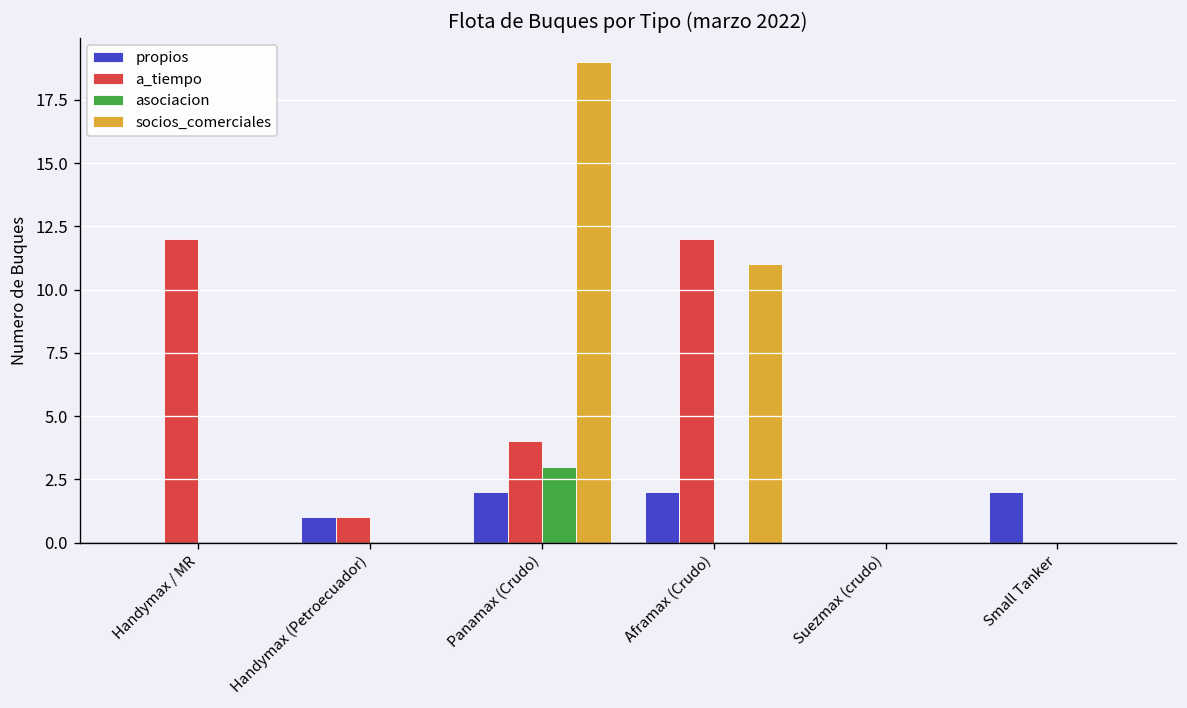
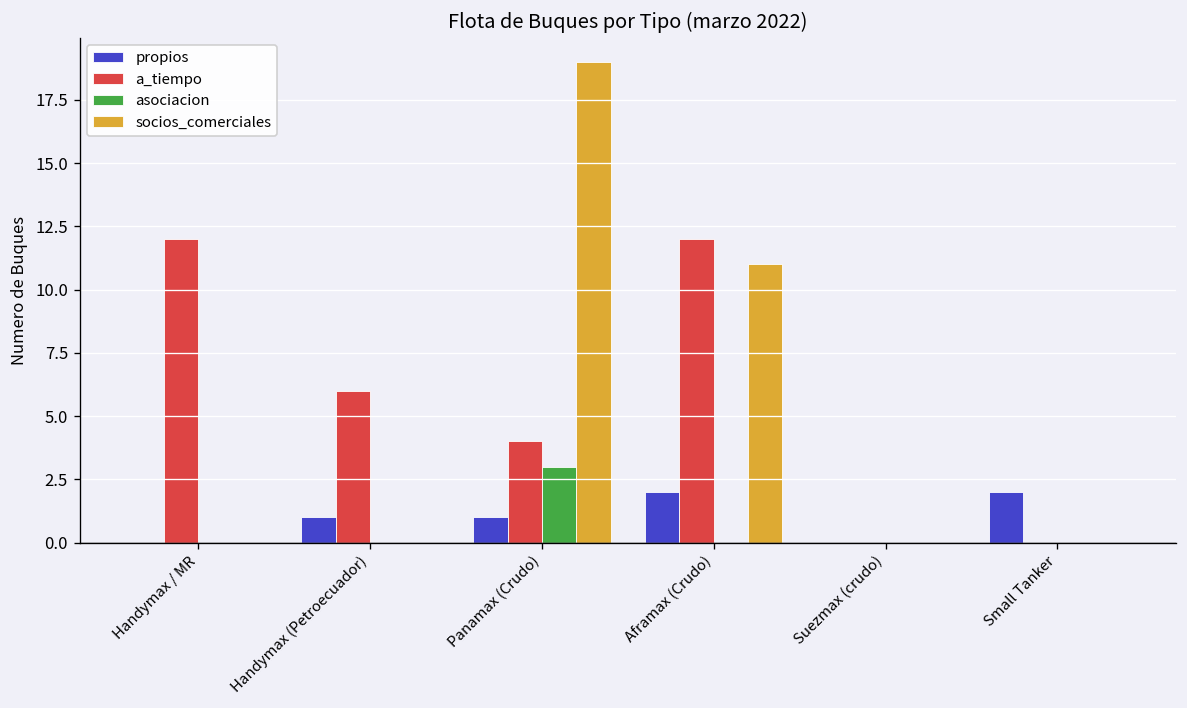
a_tiempo, Handymax (Petroecuador): 1 -> 6
propios, Panamax (Crudo): 2 -> 1
